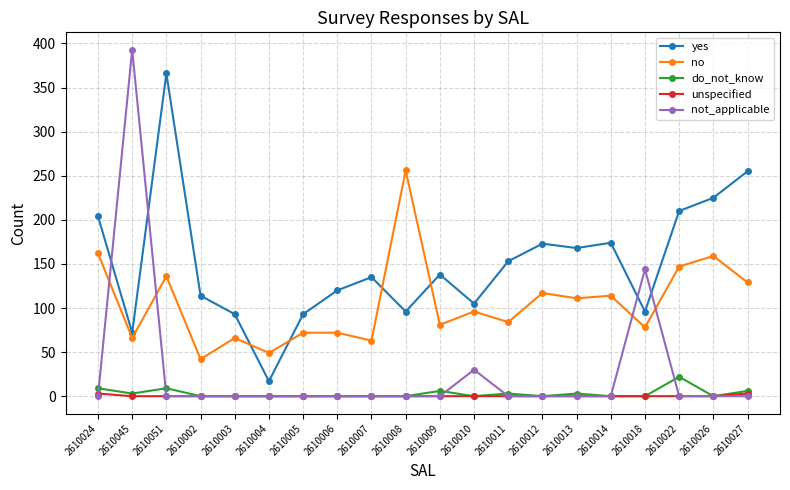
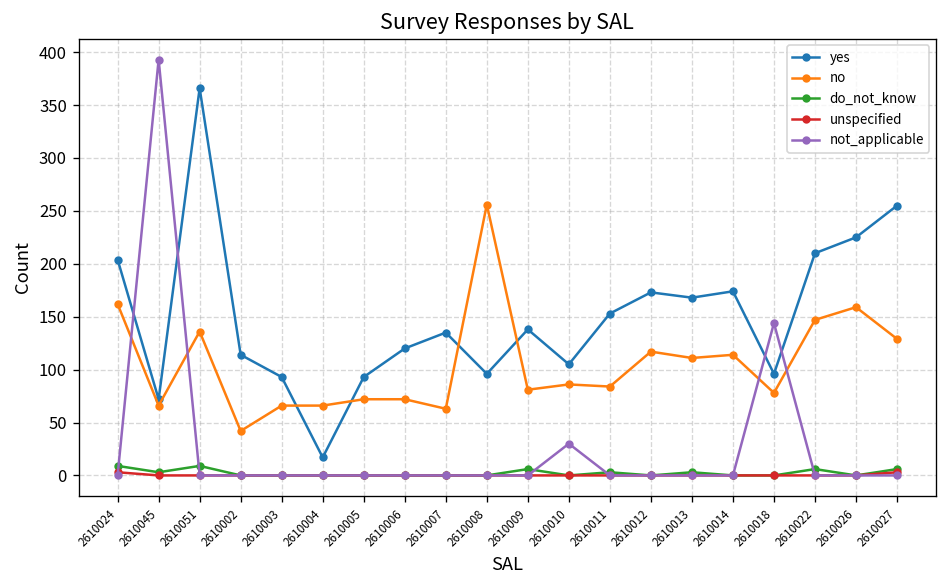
no, 2610004: 50 -> 70
no, 2610010: 100 -> 90
do_not_know, 2610022: 20 -> 10
